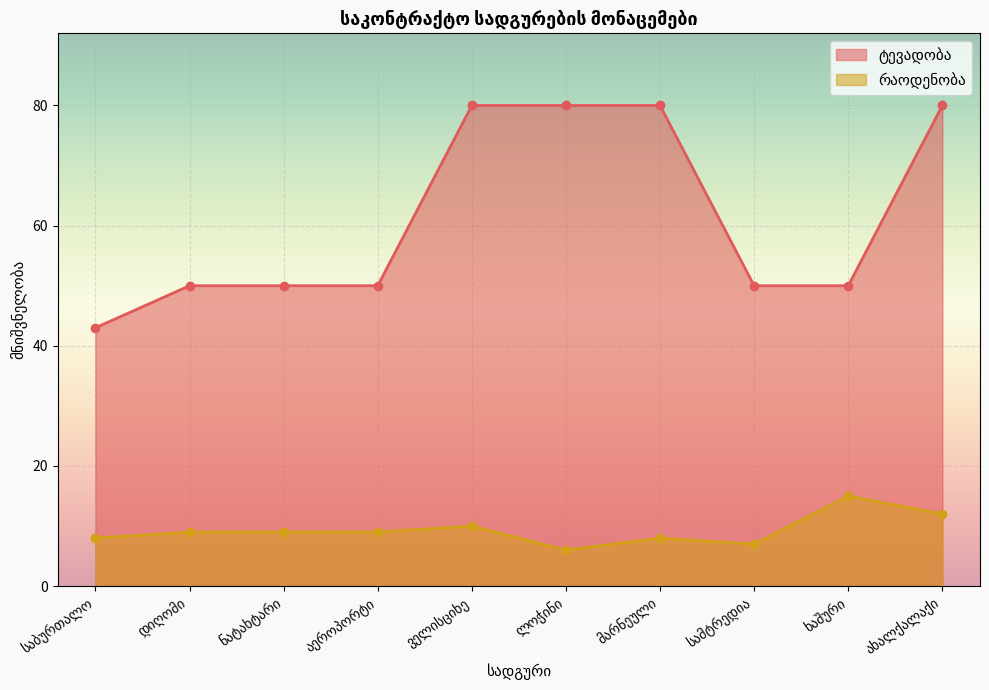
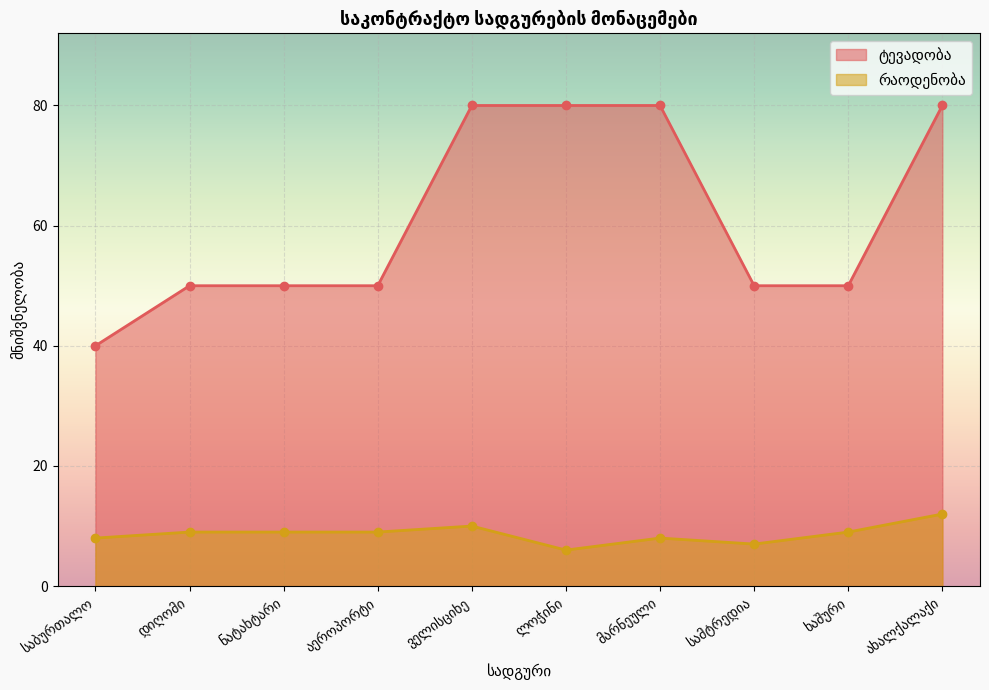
ტევადობა, საბურთალო: 43 -> 40
რაოდენობა, ხაშური: 15 -> 9
